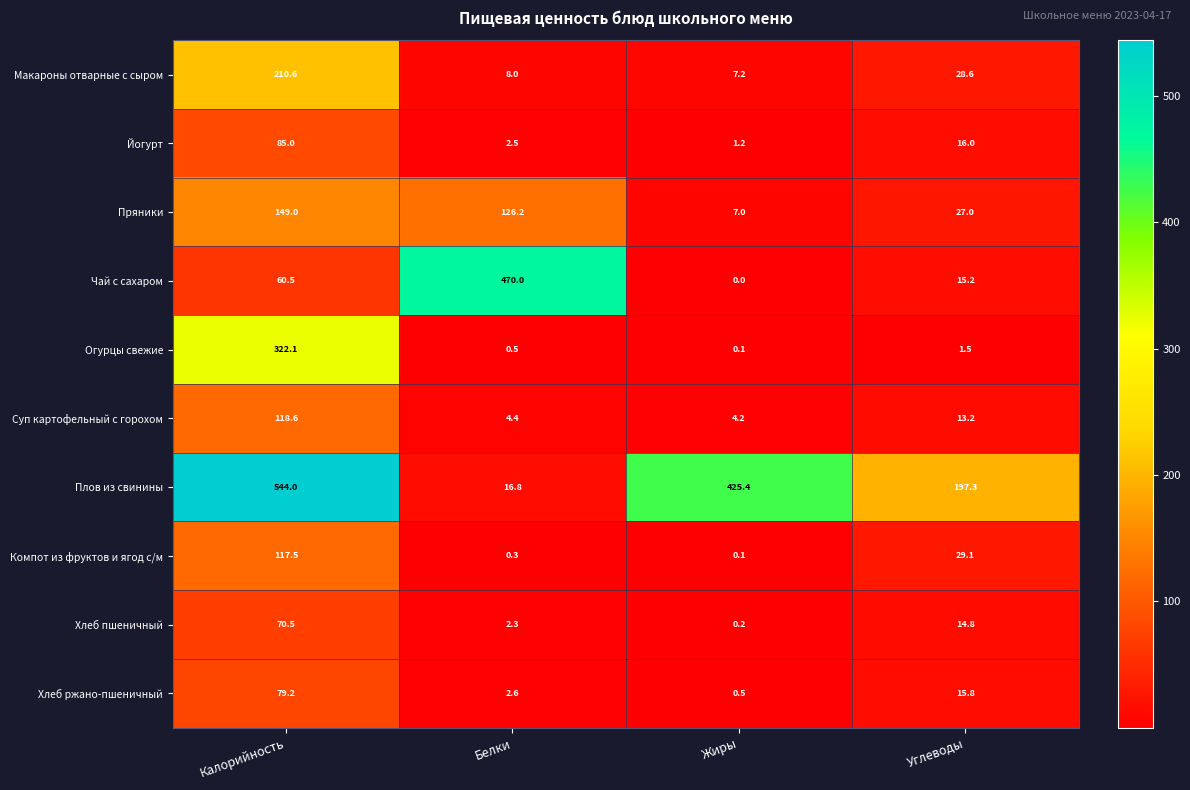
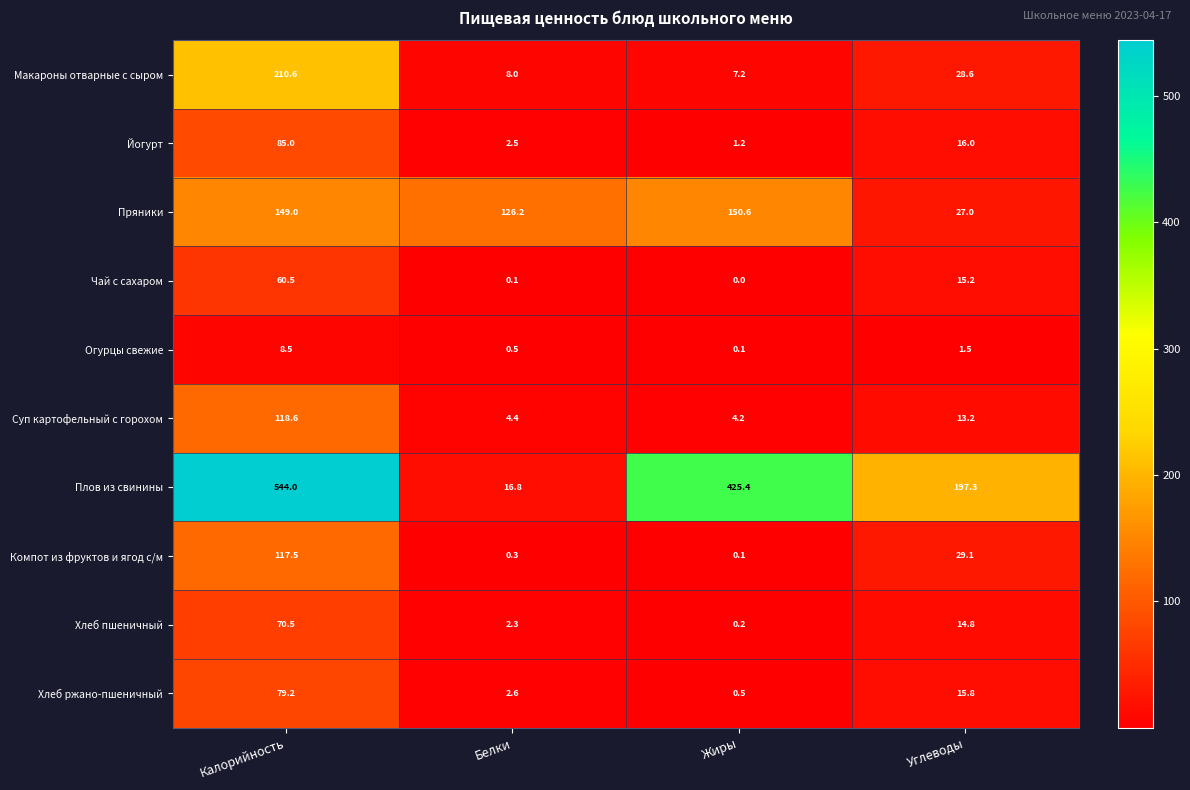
Пряники, Жиры: 7.0 -> 150.6
Чай с сахаром, Белки: 470.0 -> 0.1
Огурцы свежие, Калорийность: 322.1 -> 8.5
